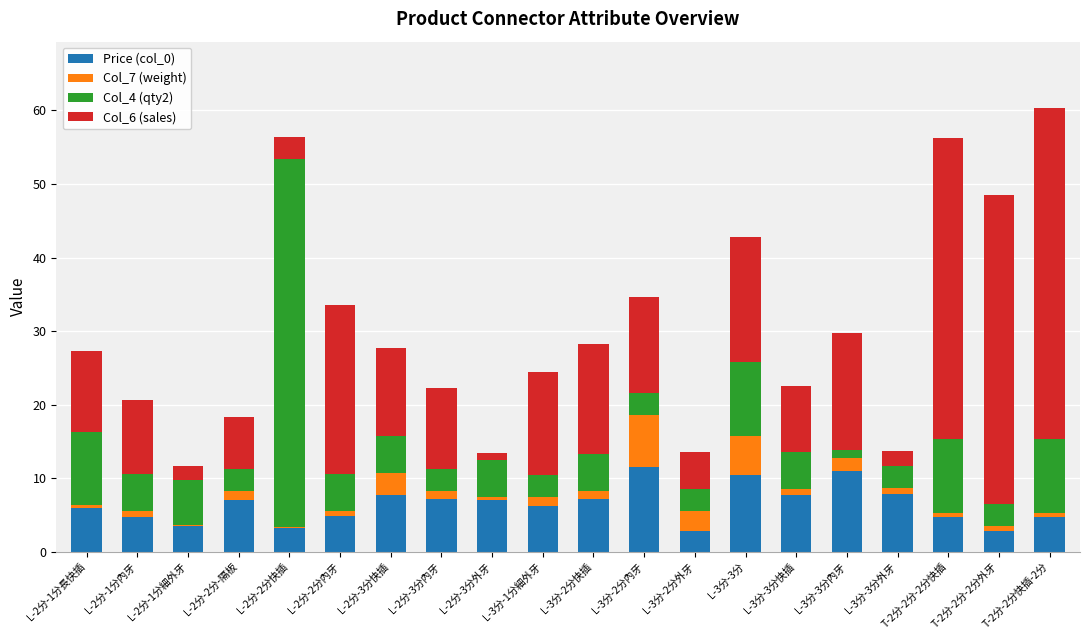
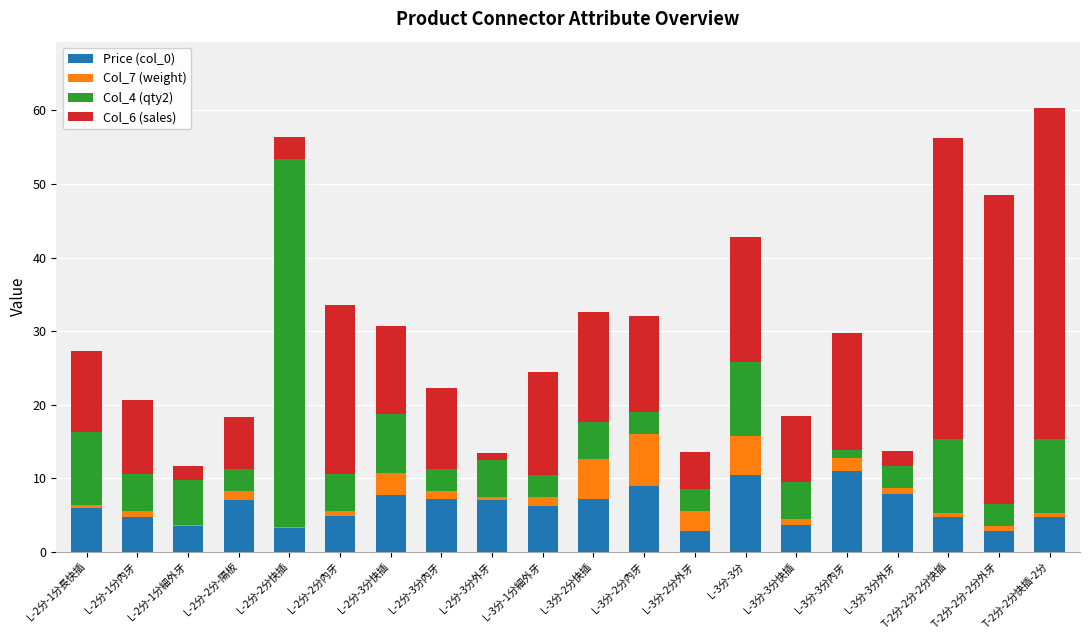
Col_4 (qty2), L-2分-3分快插: 5 -> 8
Col_7 (weight), L-3分-2分快插: 1 -> 5
Price (col_0), L-3分-2分內牙: 12 -> 9
Price (col_0), L-3分-3分快插: 8 -> 4
